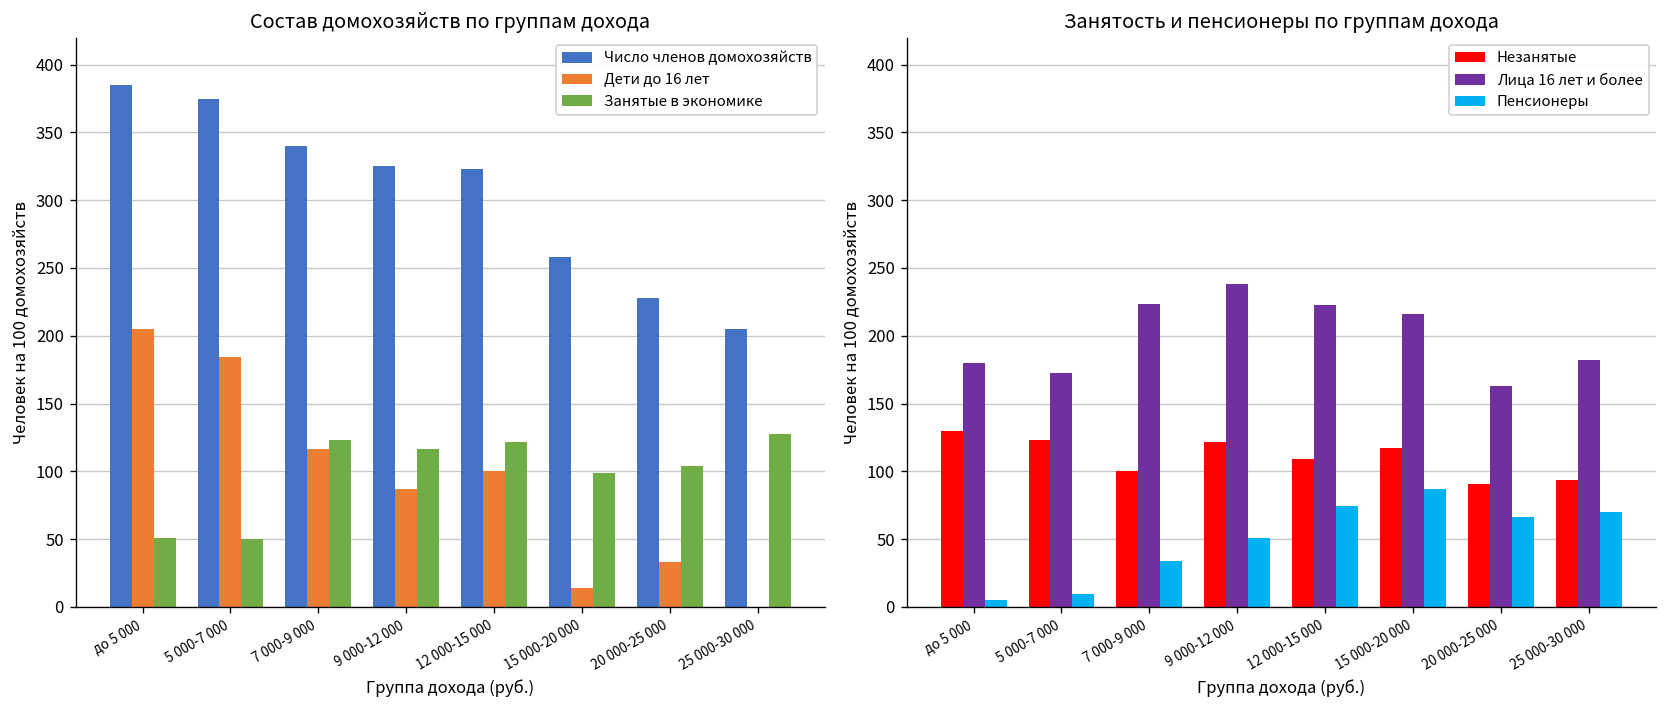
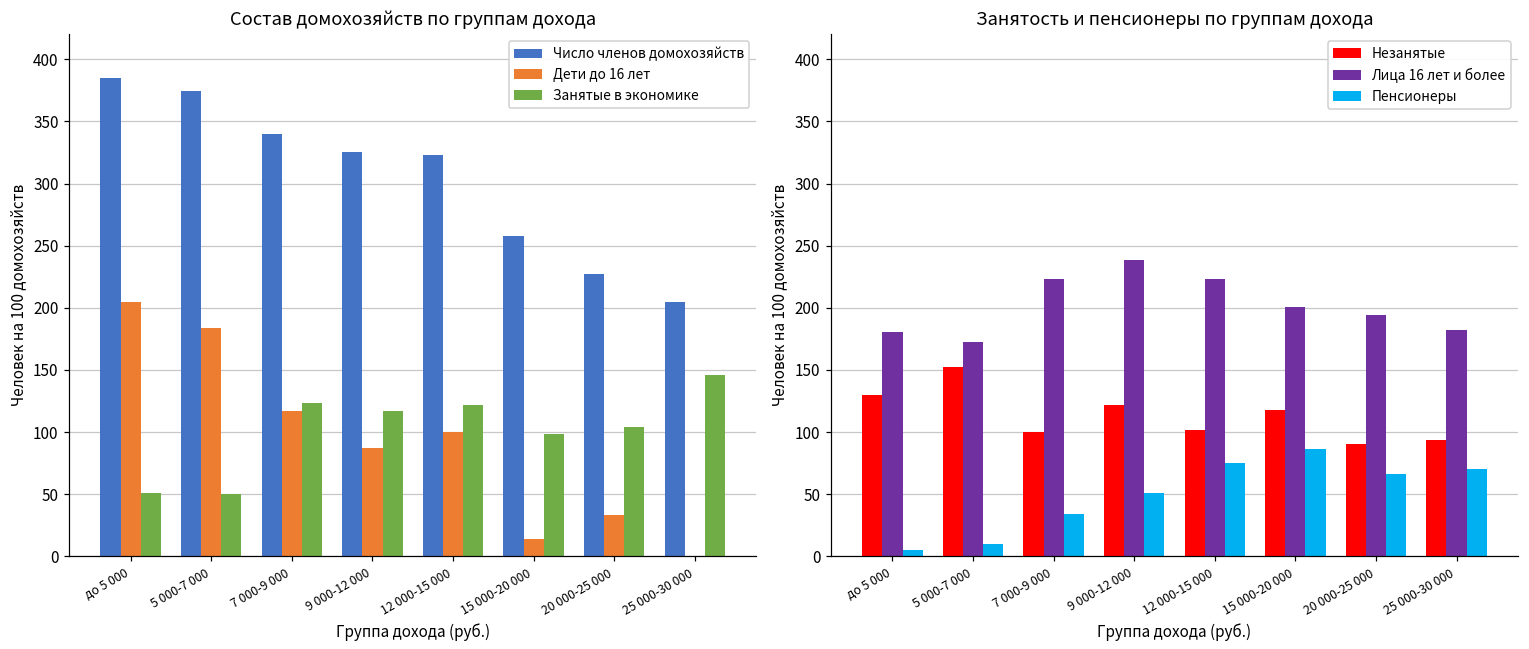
Состав домохозяйств по группам дохода, Занятые в экономике, 25 000-30 000: 128 -> 146
Занятость и пенсионеры по группам дохода, Незанятые, 5 000-7 000: 123 -> 153
Занятость и пенсионеры по группам дохода, Незанятые, 12 000-15 000: 109 -> 101
Занятость и пенсионеры по группам дохода, Лица 16 лет и более, 15 000-20 000: 216 -> 201
Занятость и пенсионеры по группам дохода, Лица 16 лет и более, 20 000-25 000: 163 -> 194
